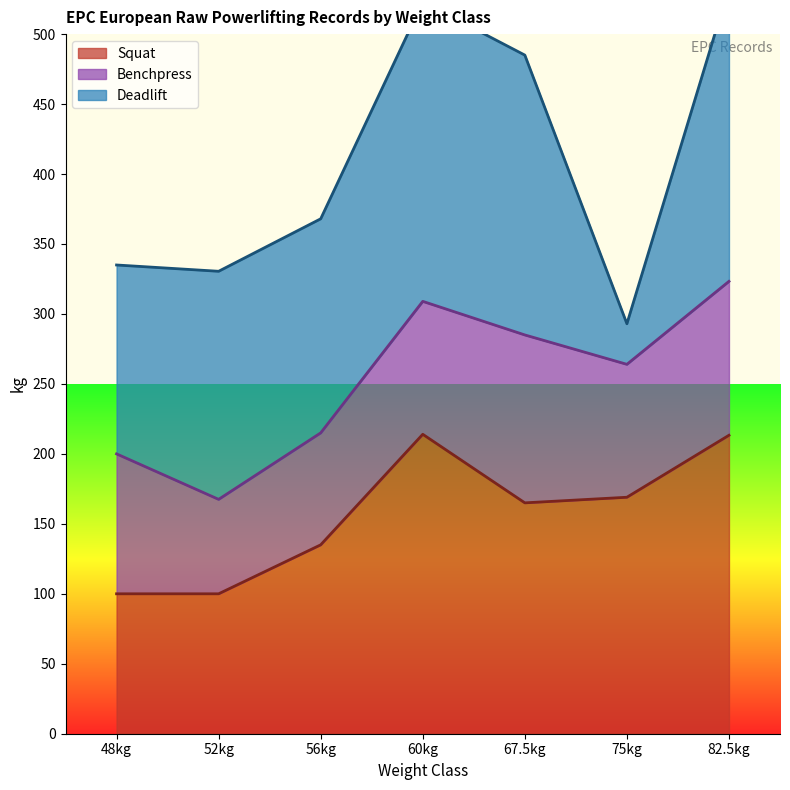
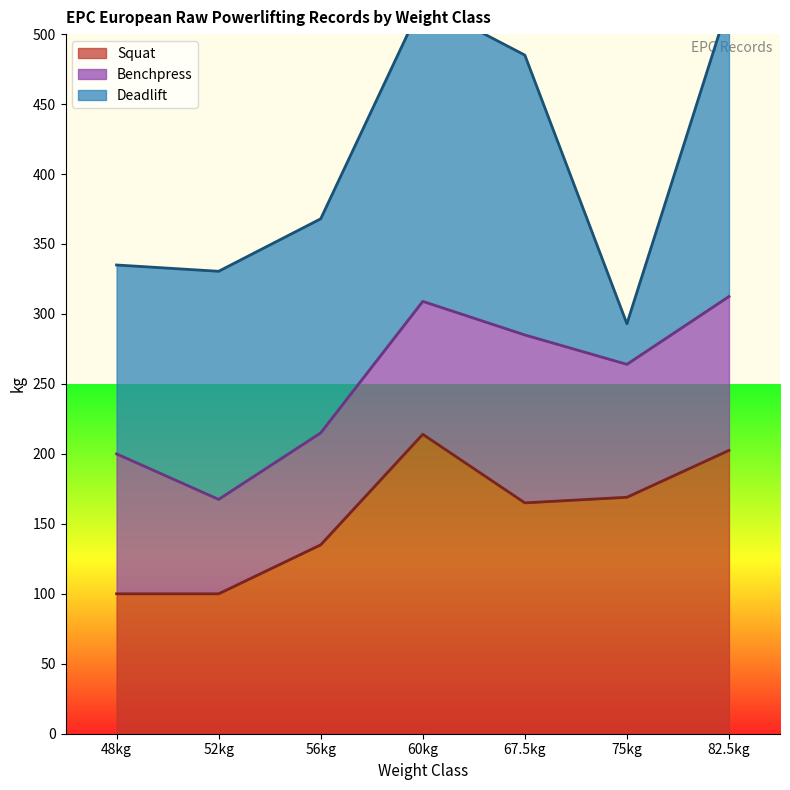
Squat, 82.5kg: 213 -> 203
